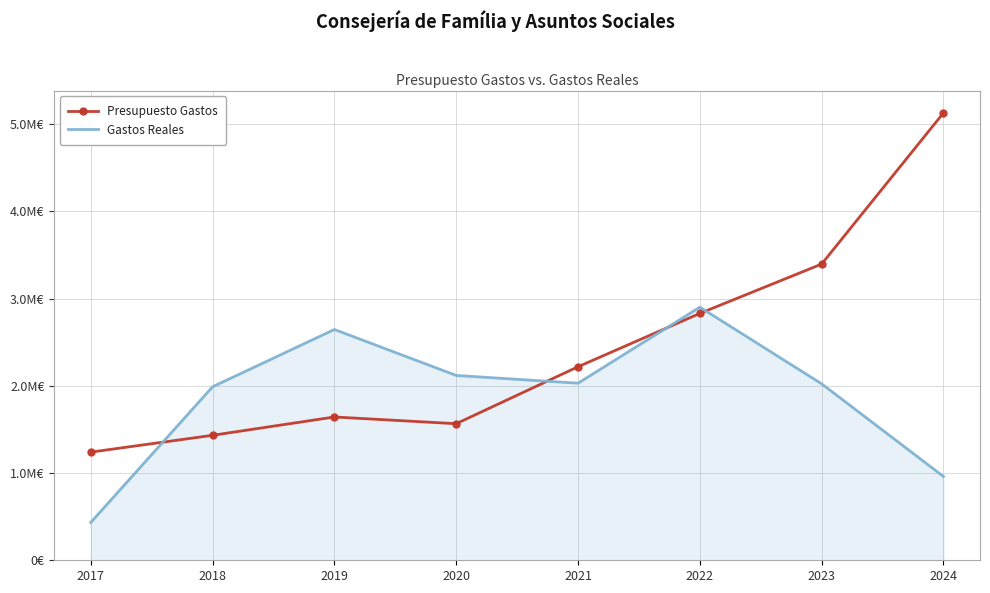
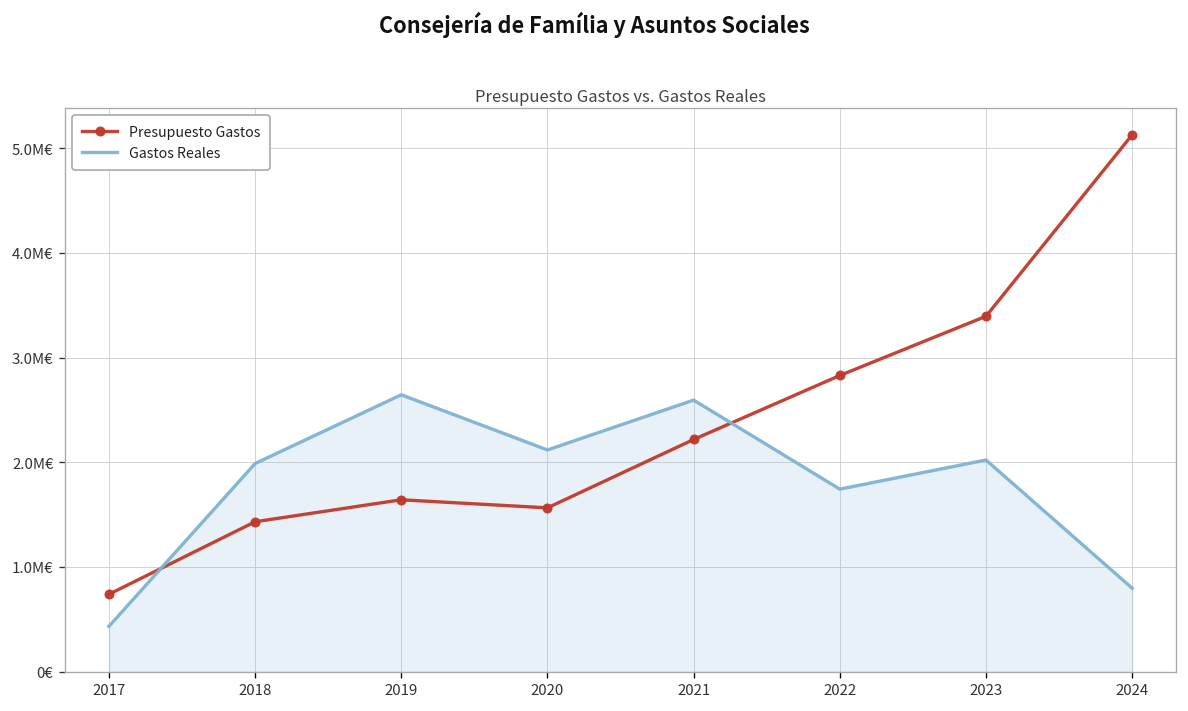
Presupuesto Gastos, 2017: 1.2M€ -> 0.7M€
Gastos Reales, 2021: 2.0M€ -> 2.6M€
Gastos Reales, 2022: 2.9M€ -> 1.7M€
Gastos Reales, 2024: 1.0M€ -> 0.8M€
